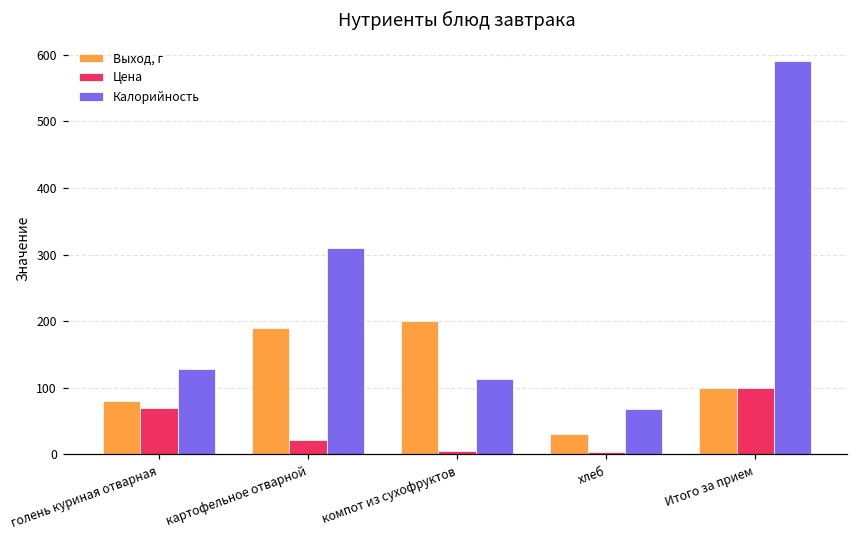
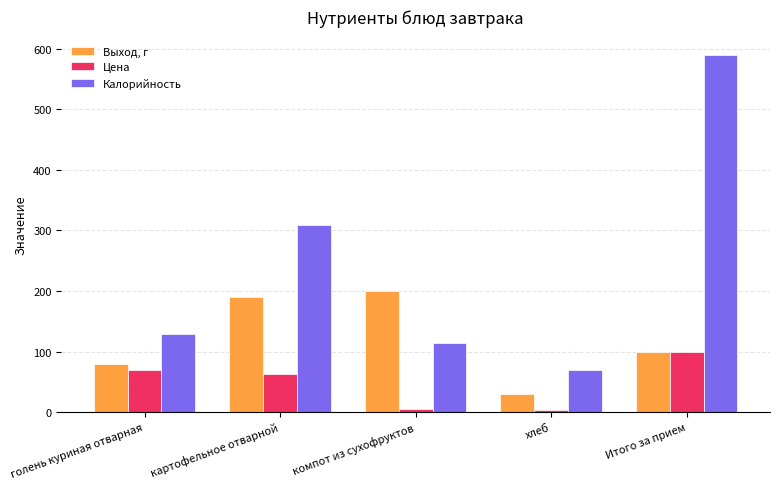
Цена, картофельное отварной: 20 -> 60
